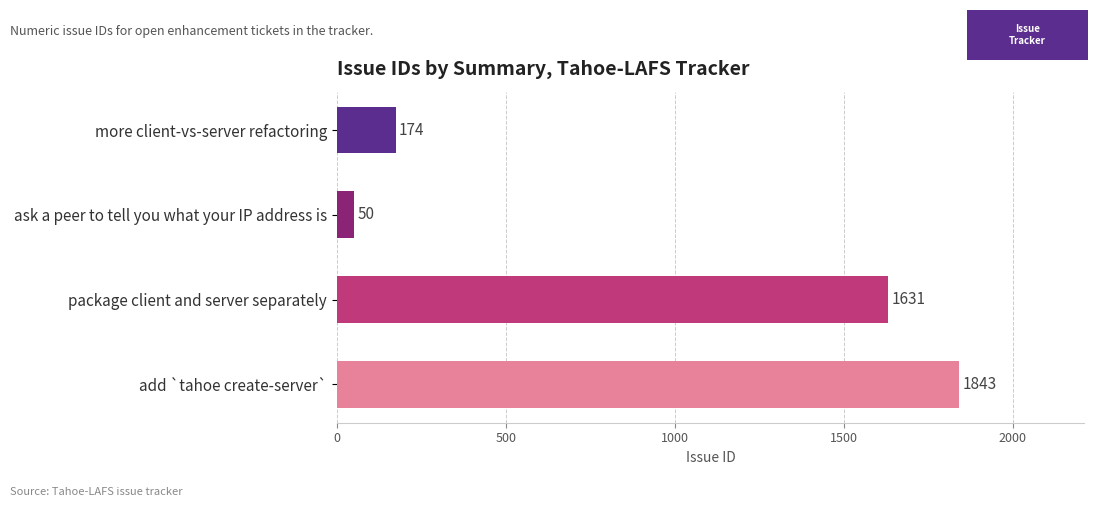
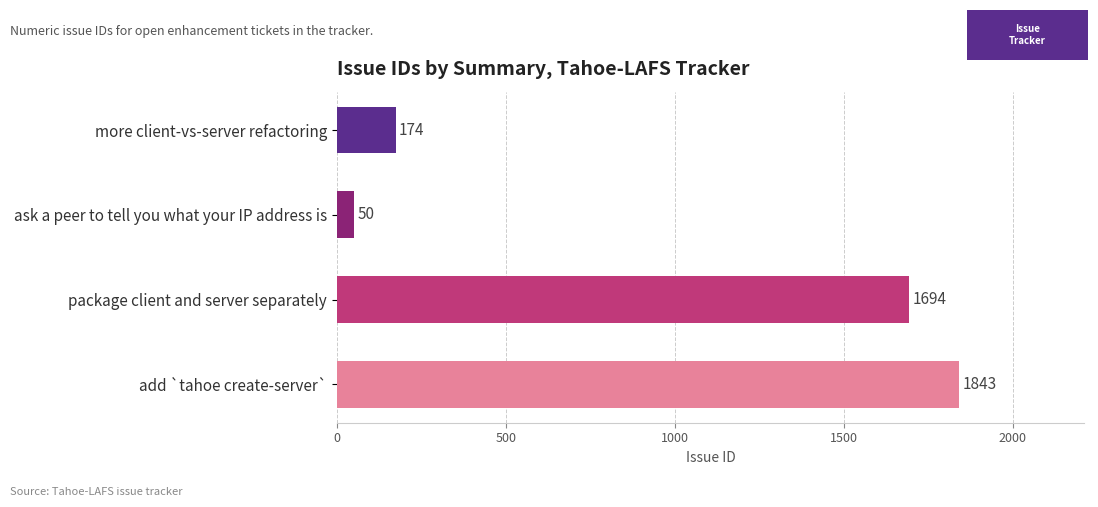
package client and server separately: 1631 -> 1694
